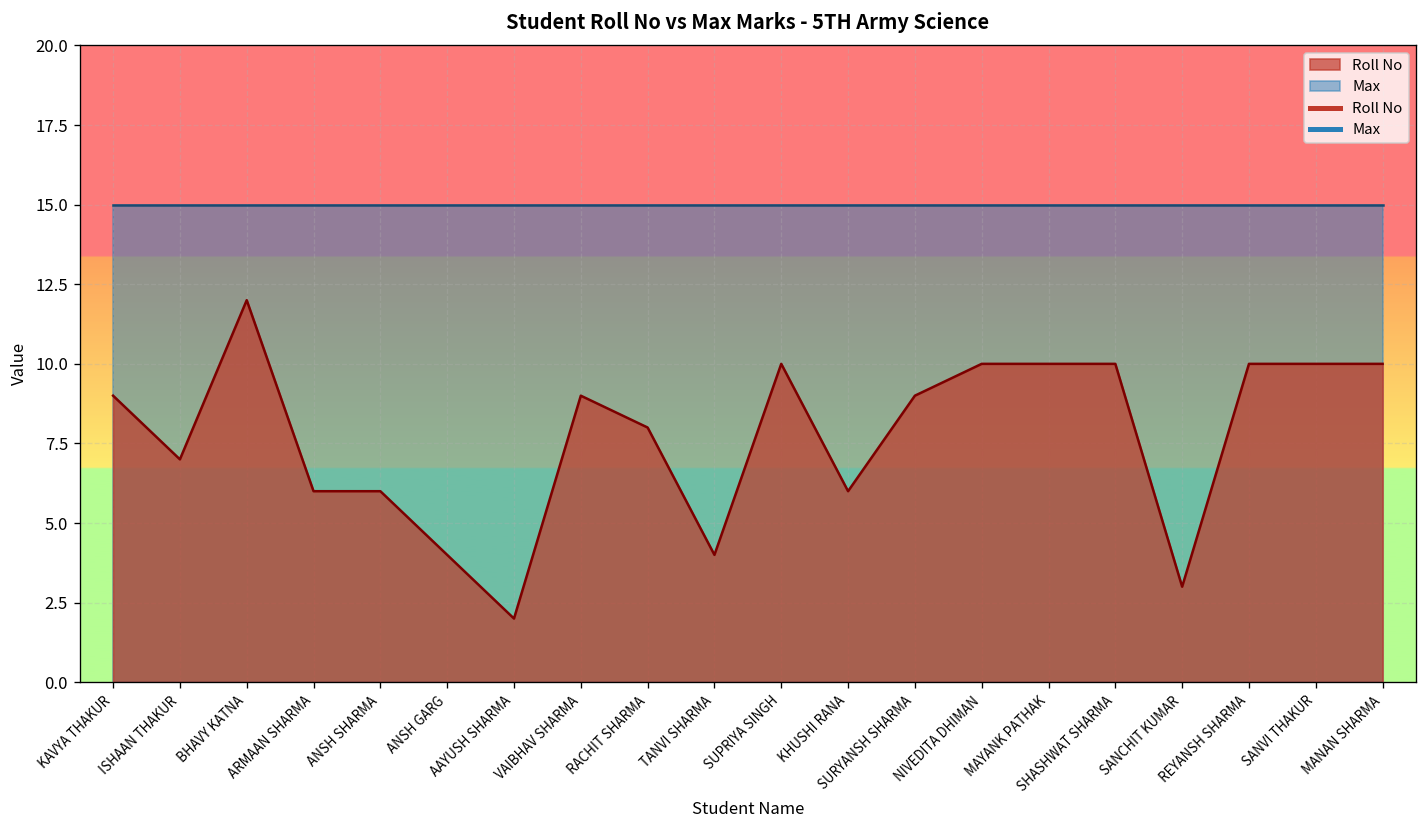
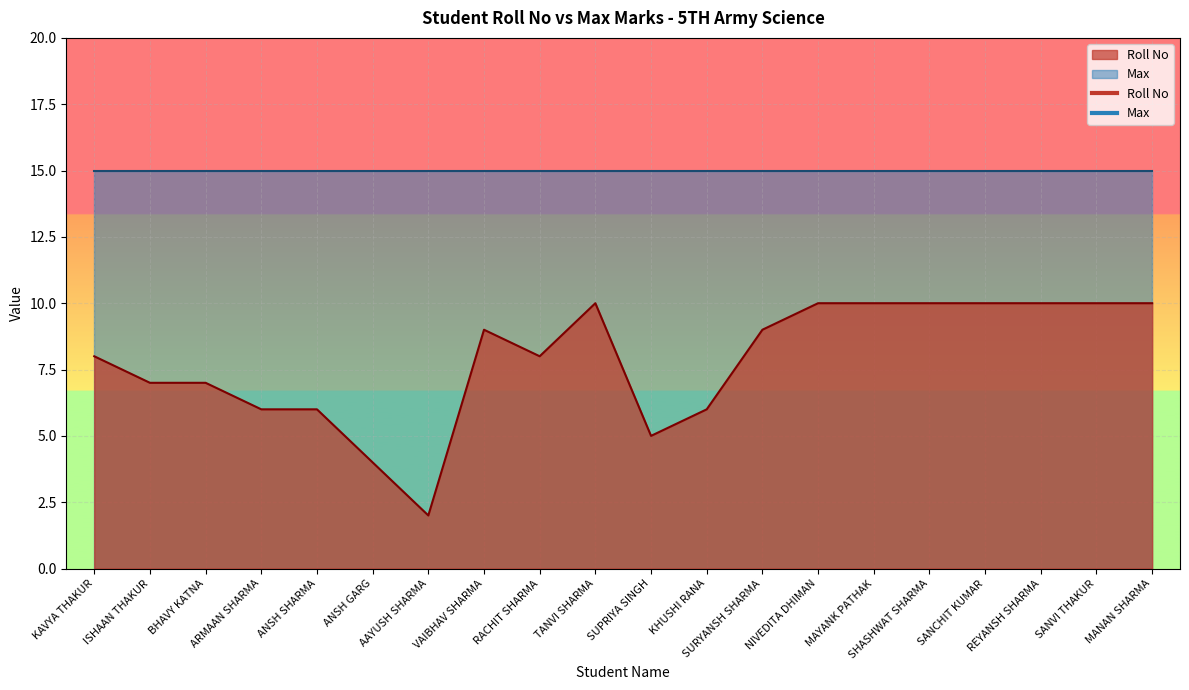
Roll No, KAVYA THAKUR: 9 -> 8
Roll No, BHAVY KATNA: 12 -> 7
Roll No, TANVI SHARMA: 4 -> 10
Roll No, SUPRIYA SINGH: 10 -> 5
Roll No, SANCHIT KUMAR: 3 -> 10
